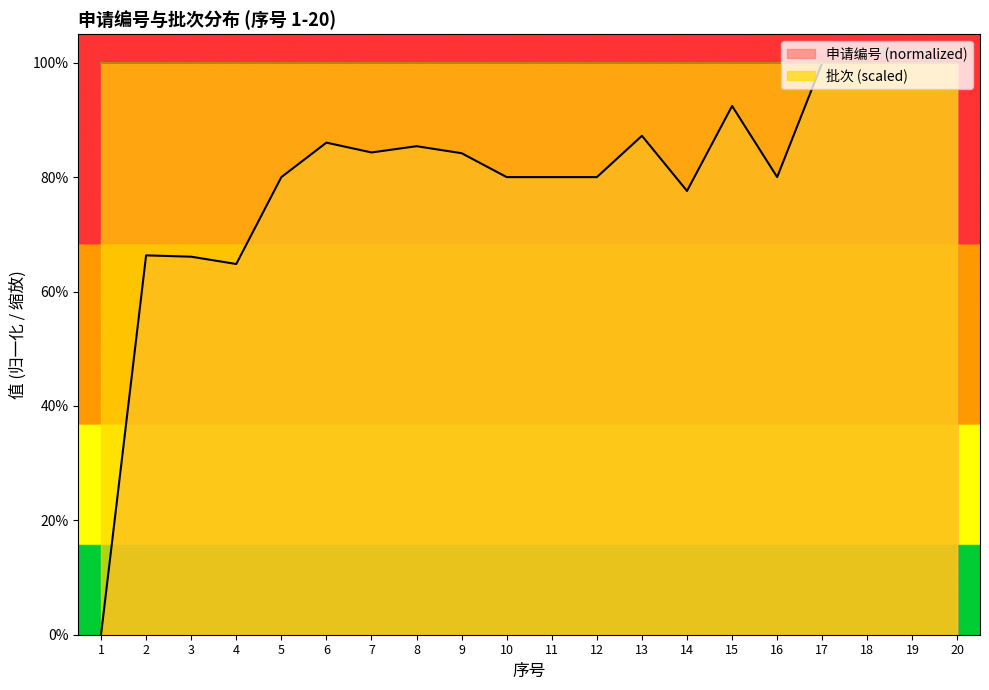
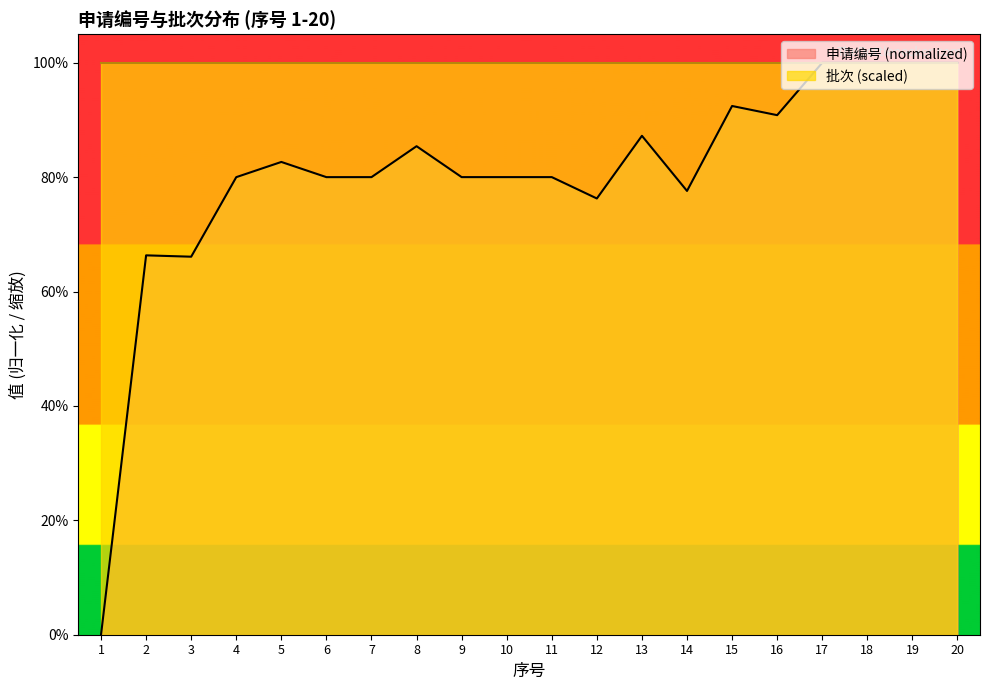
申请编号 (normalized), 4: 65% -> 80%
申请编号 (normalized), 5: 80% -> 83%
申请编号 (normalized), 6: 86% -> 80%
申请编号 (normalized), 7: 84% -> 80%
申请编号 (normalized), 9: 84% -> 80%
申请编号 (normalized), 12: 80% -> 76%
申请编号 (normalized), 16: 80% -> 91%
